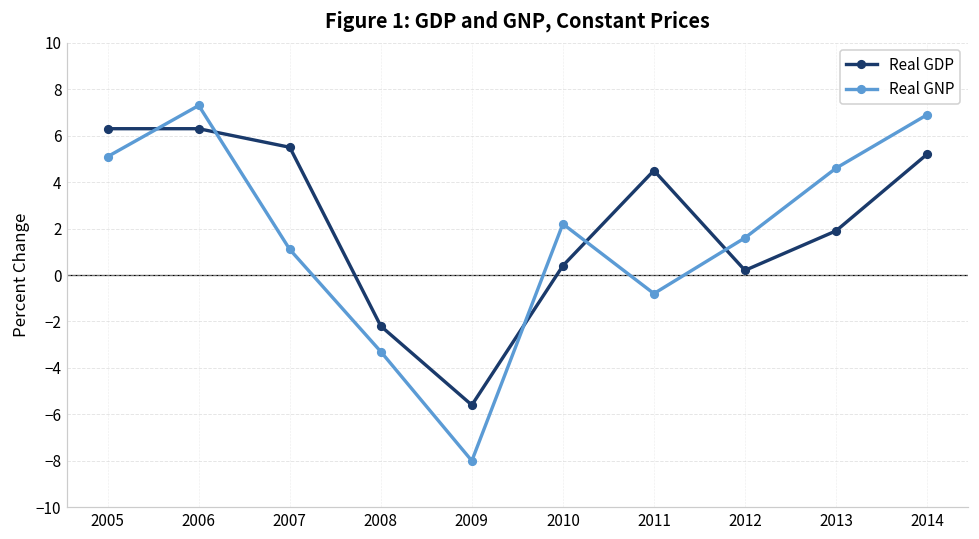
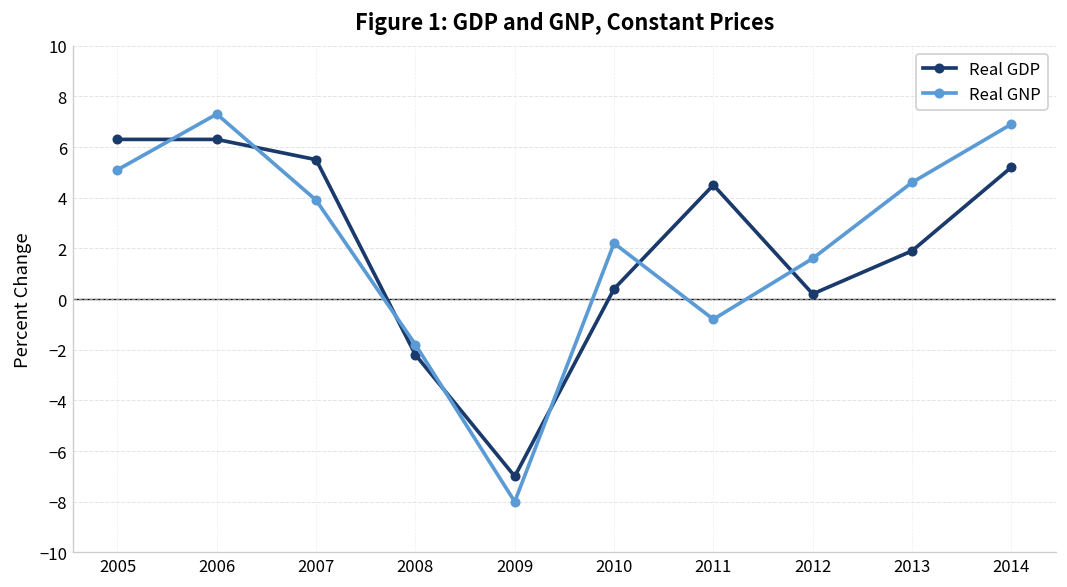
Real GNP, 2007: 1.1 -> 3.9
Real GNP, 2008: -3.3 -> -1.8
Real GDP, 2009: -5.6 -> -7.0
